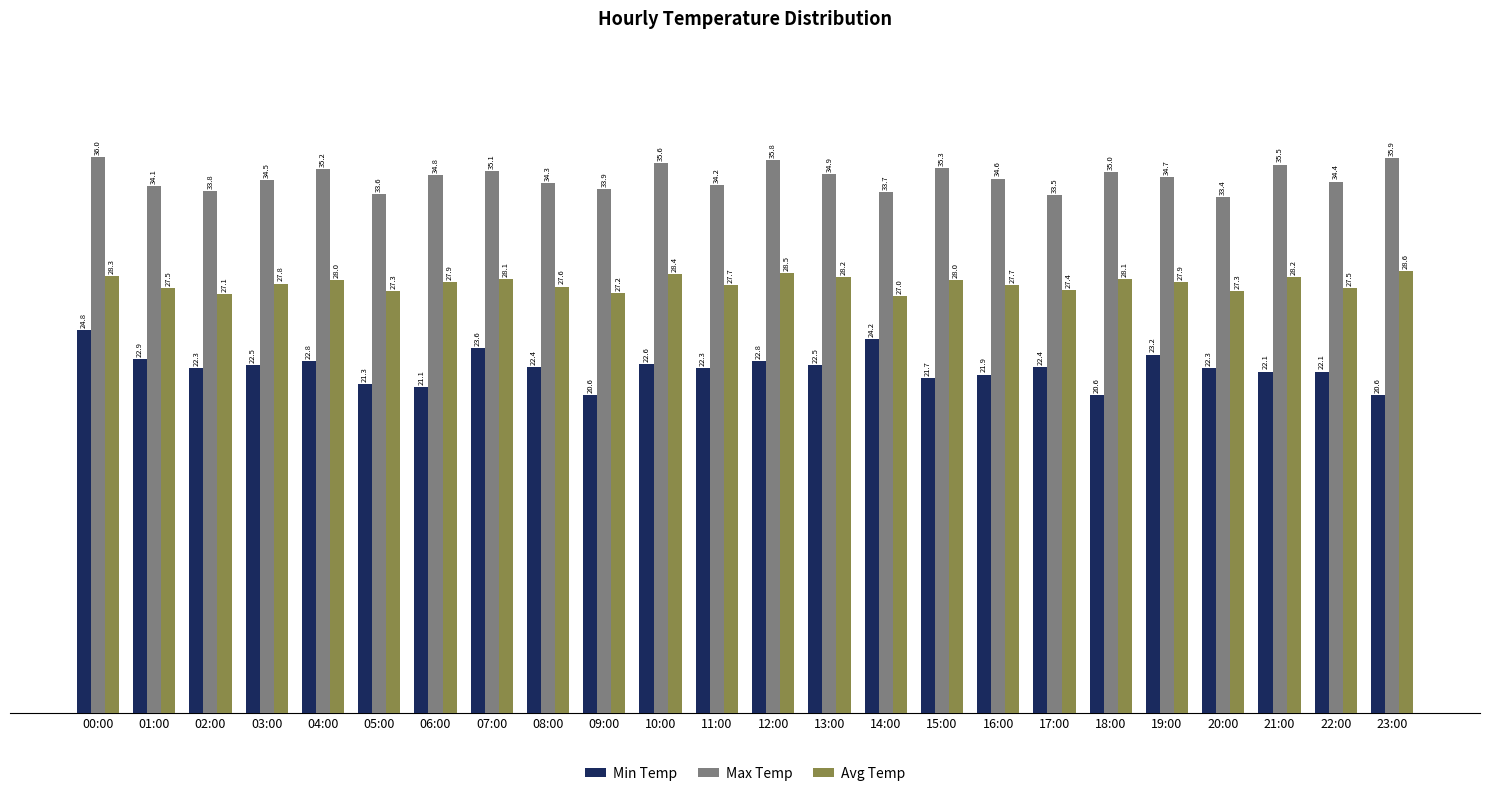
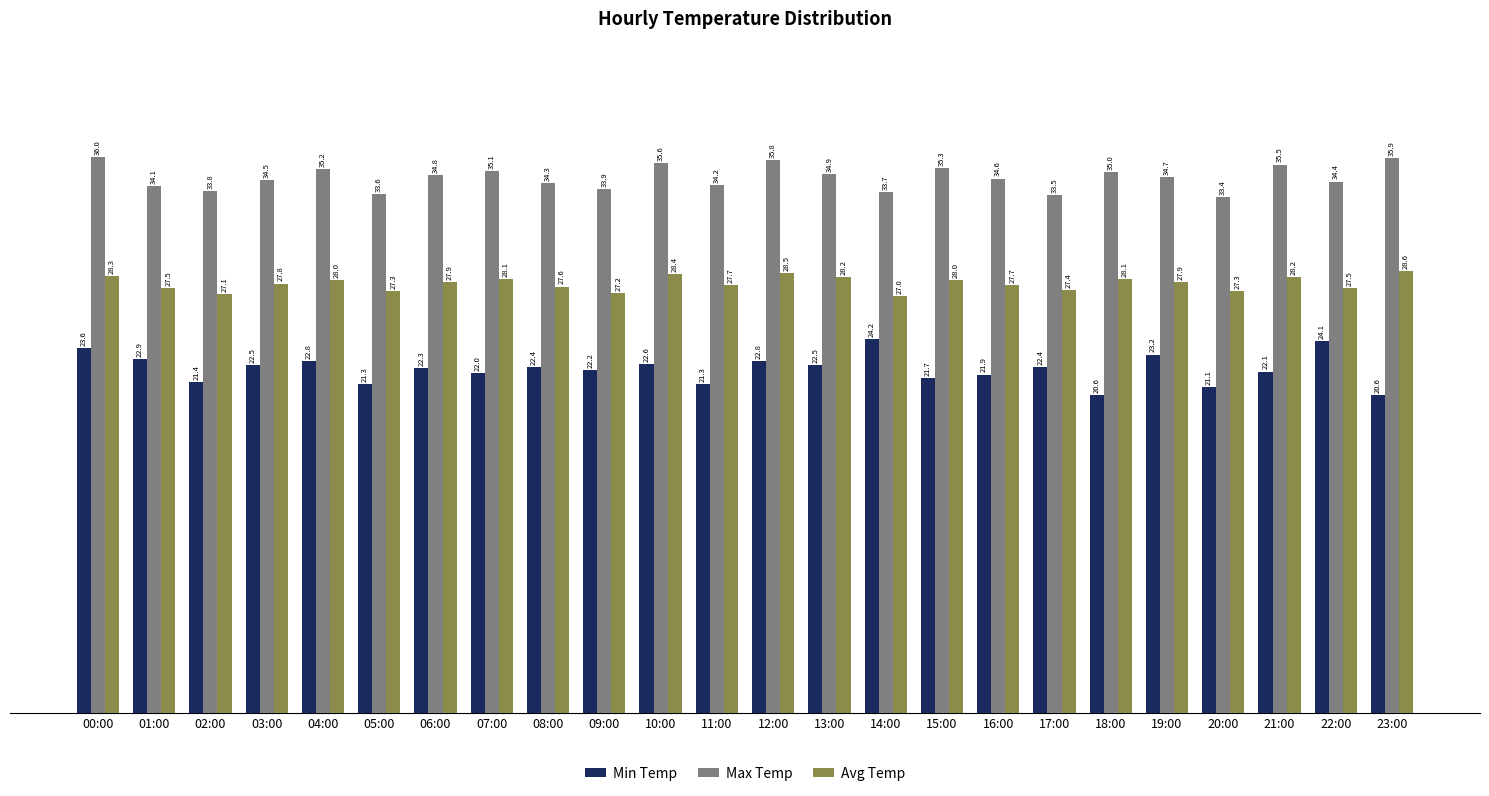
Min Temp, 00:00: 24.8 -> 23.6
Min Temp, 02:00: 22.3 -> 21.4
Min Temp, 06:00: 21.1 -> 22.3
Min Temp, 07:00: 23.6 -> 22.0
Min Temp, 09:00: 20.6 -> 22.2
Min Temp, 11:00: 22.3 -> 21.3
Min Temp, 20:00: 22.3 -> 21.1
Min Temp, 22:00: 22.1 -> 24.1
